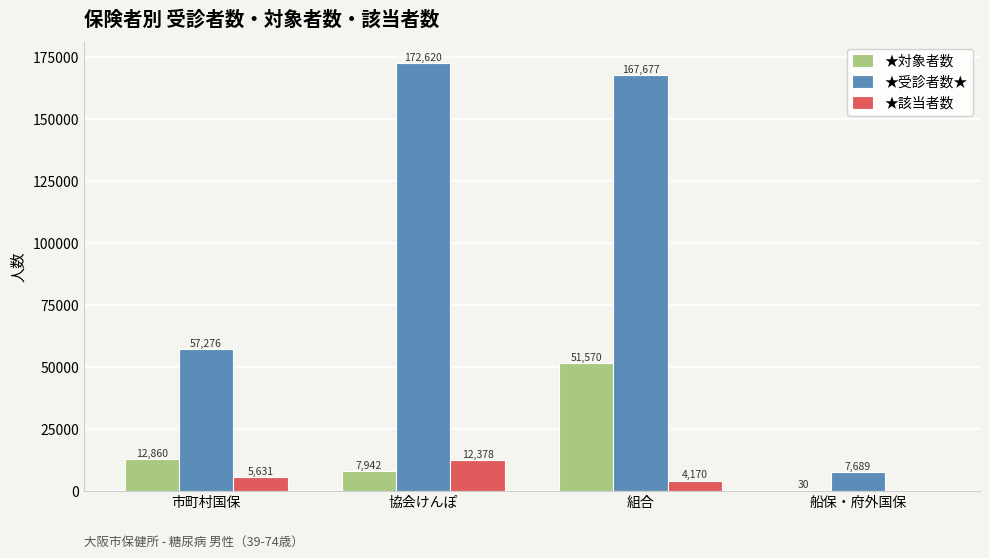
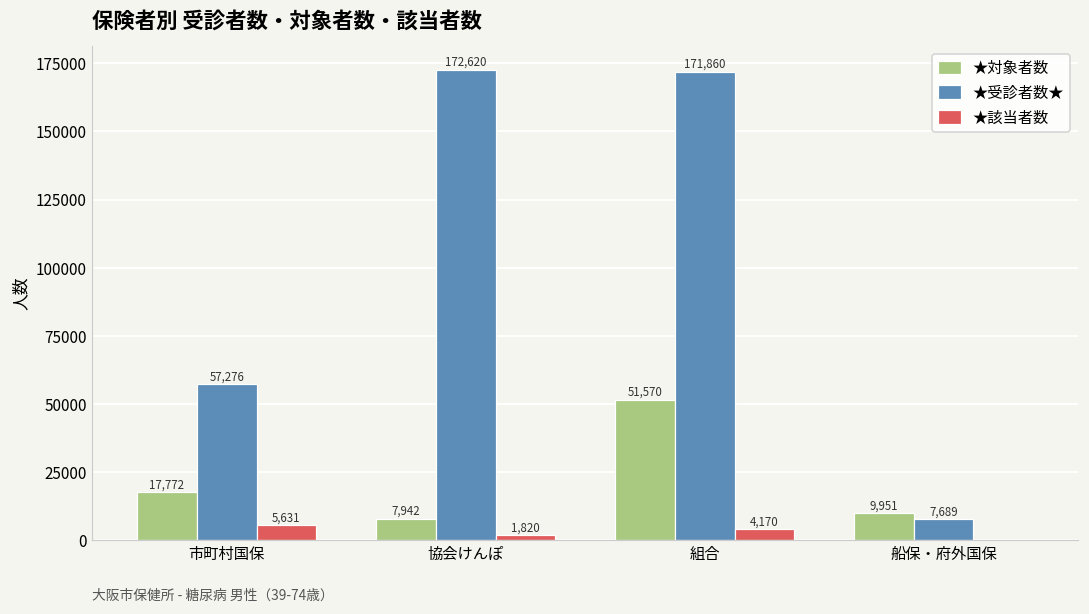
★対象者数, 市町村国保: 12,860 -> 17,772
★該当者数, 協会けんぽ: 12,378 -> 1,820
★受診者数★, 組合: 167,677 -> 171,860
★対象者数, 船保・府外国保: 30 -> 9,951
